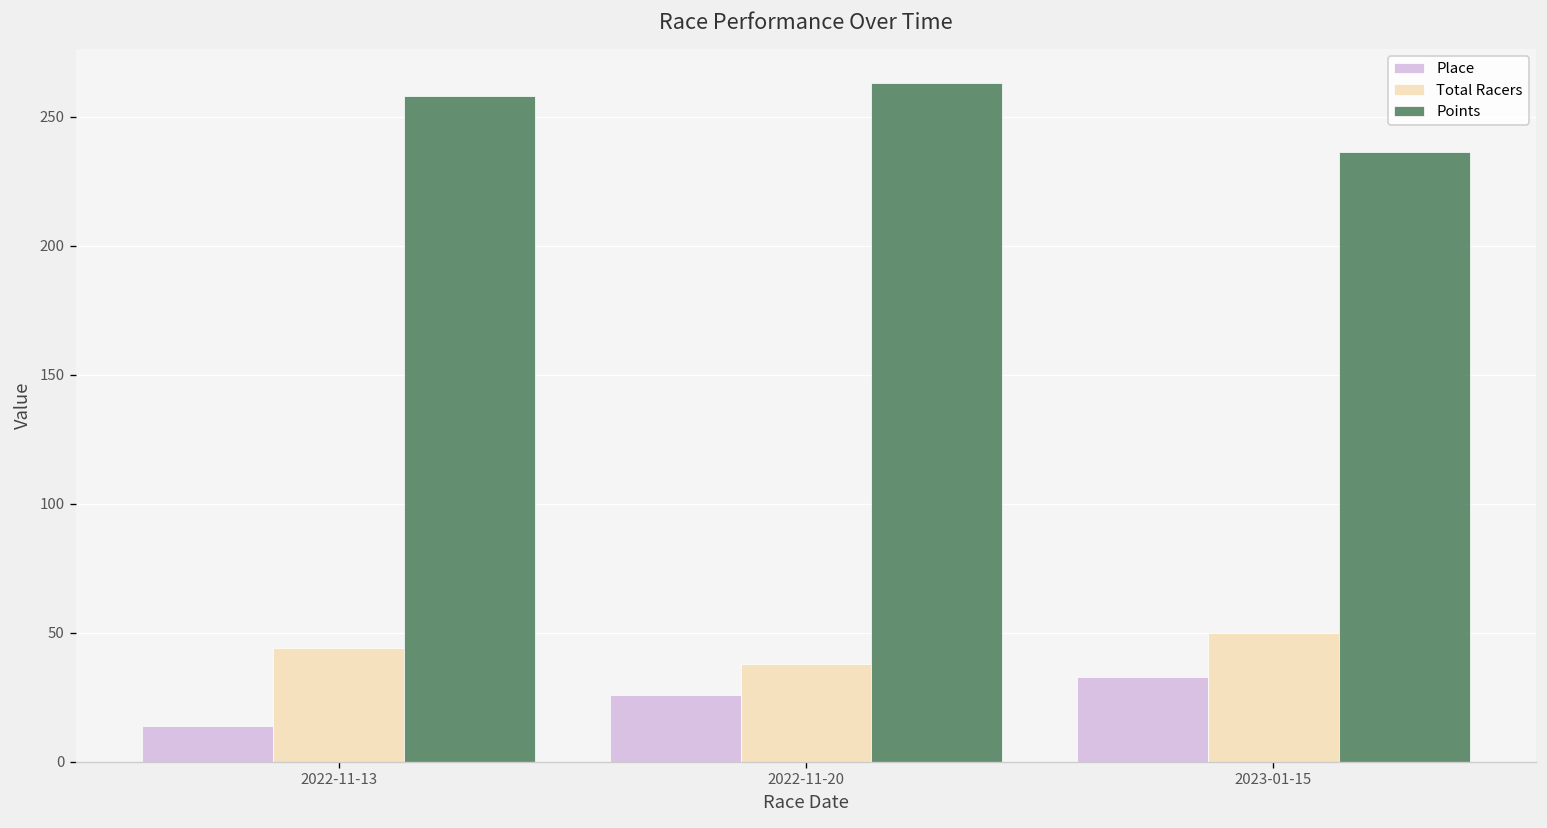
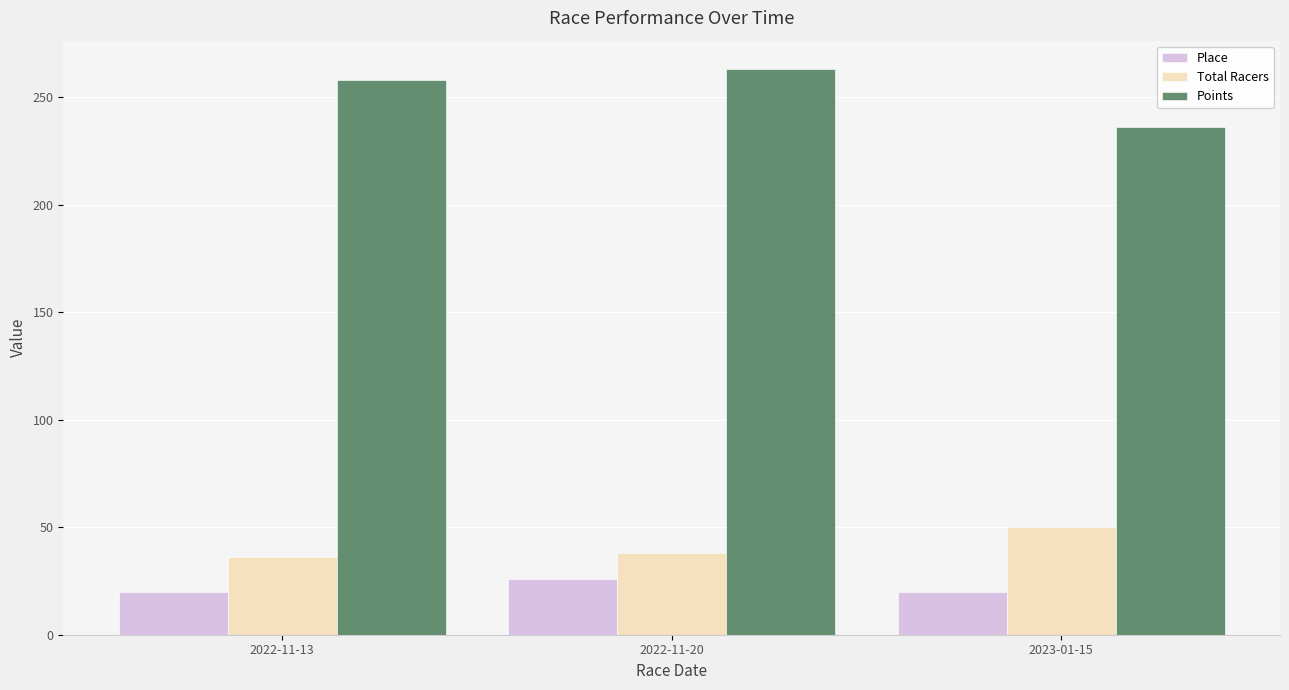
Place, 2022-11-13: 14 -> 20
Total Racers, 2022-11-13: 44 -> 36
Place, 2023-01-15: 33 -> 20
